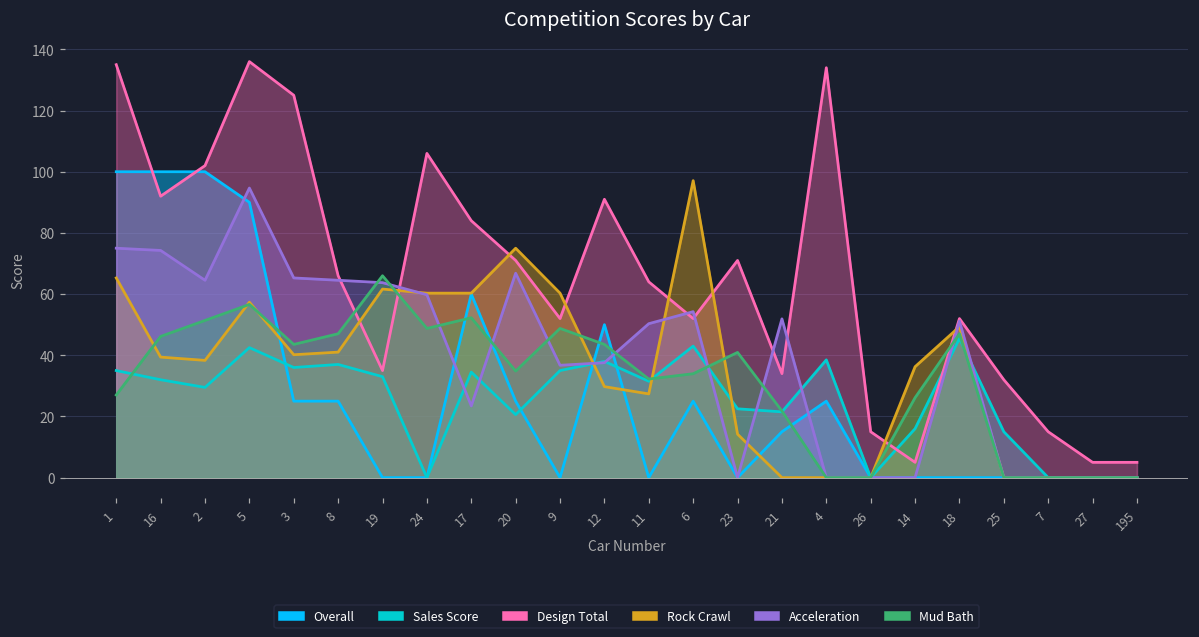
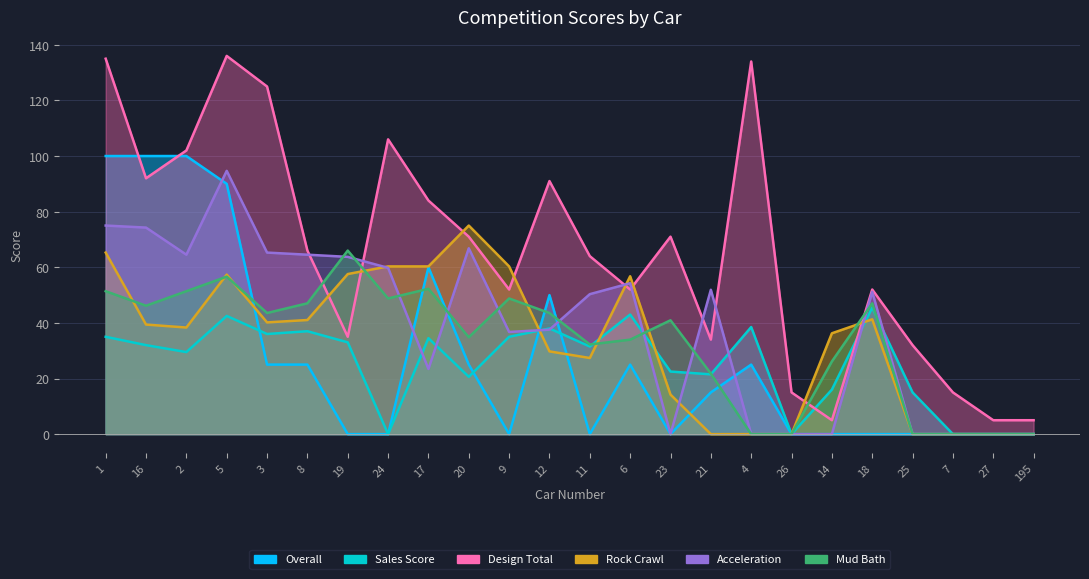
Mud Bath, 1: 27 -> 51
Rock Crawl, 19: 62 -> 58
Rock Crawl, 6: 97 -> 57
Rock Crawl, 18: 49 -> 41
